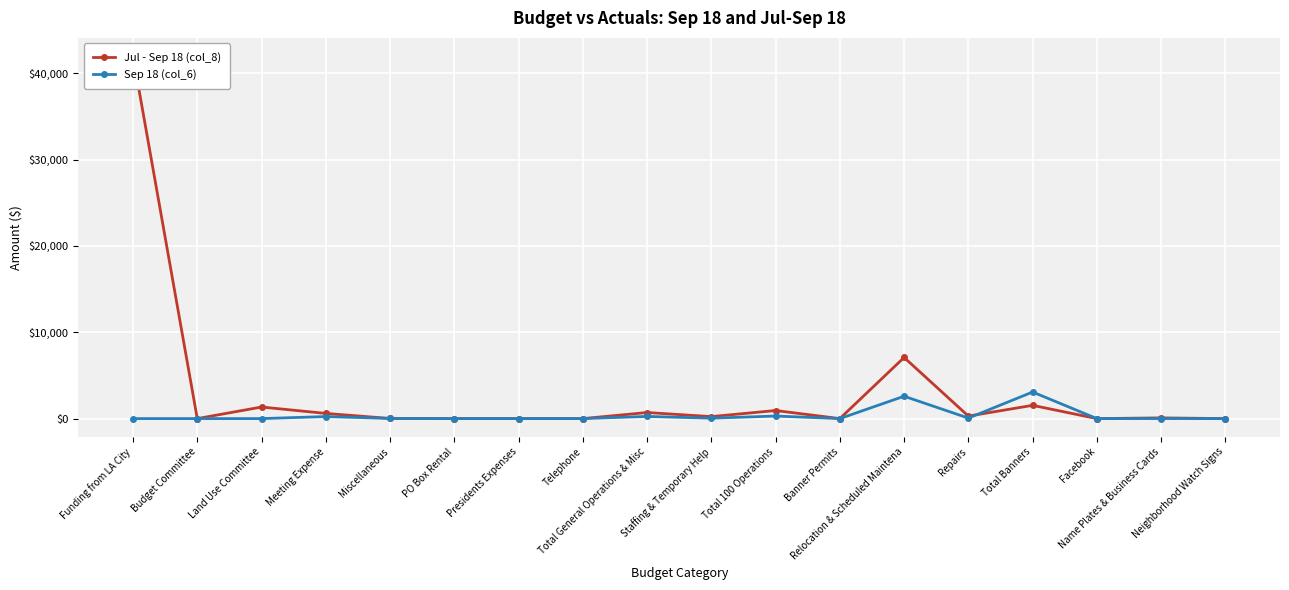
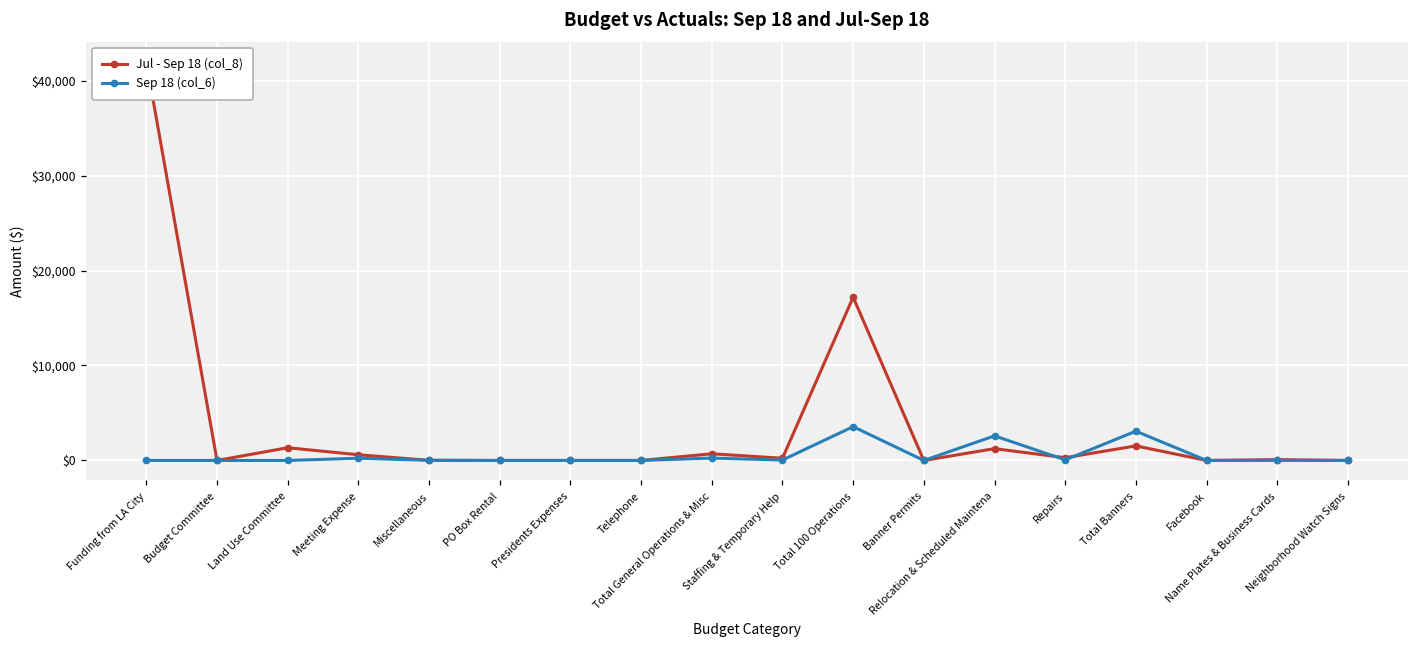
Jul - Sep 18 (col_8), Total 100 Operations: $1,000 -> $17,000
Sep 18 (col_6), Total 100 Operations: $0 -> $4,000
Jul - Sep 18 (col_8), Relocation & Scheduled Maintena: $7,000 -> $1,000
